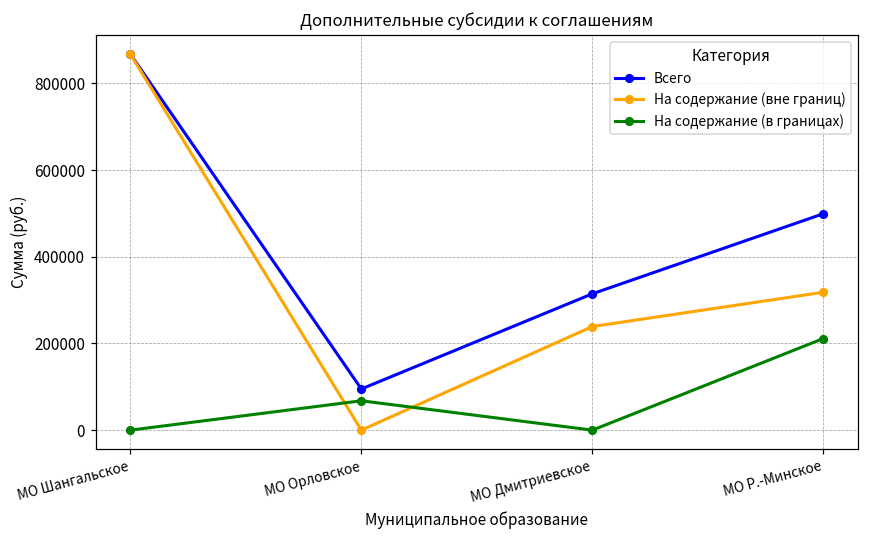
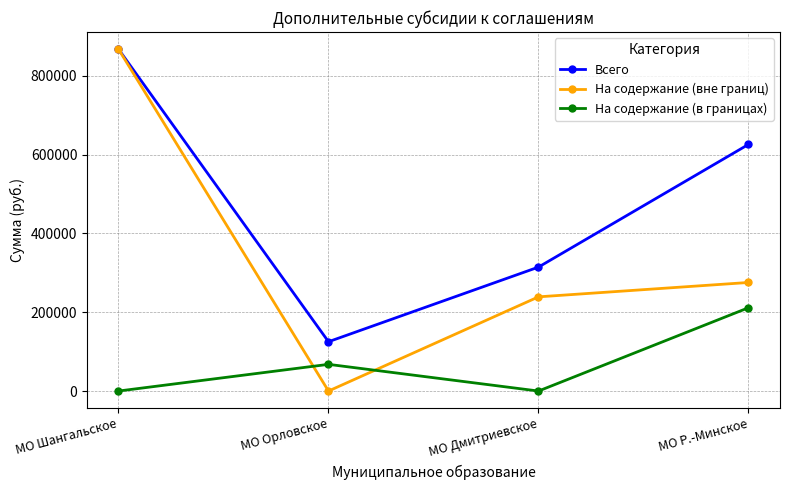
Всего, МО Орловское: 100000 -> 130000
Всего, МО Р.-Минское: 500000 -> 630000
На содержание (вне границ), МО Р.-Минское: 320000 -> 280000
